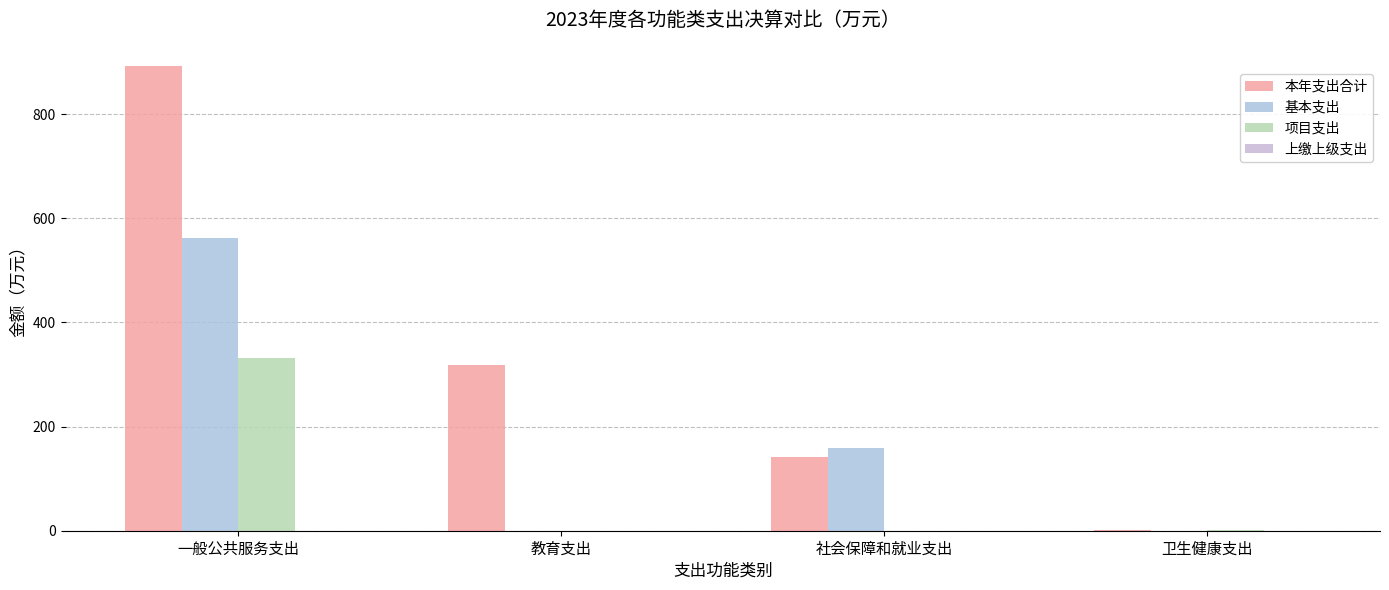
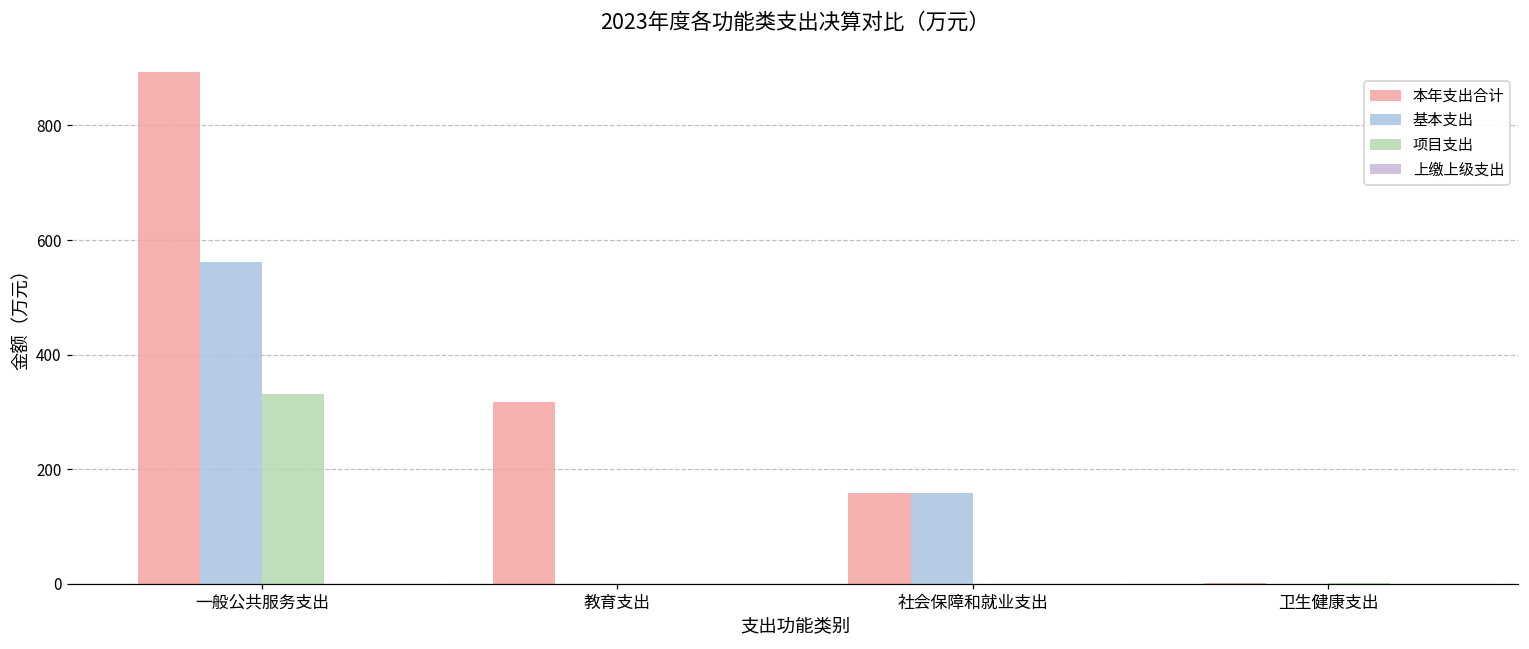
本年支出合计, 社会保障和就业支出: 140 -> 160
